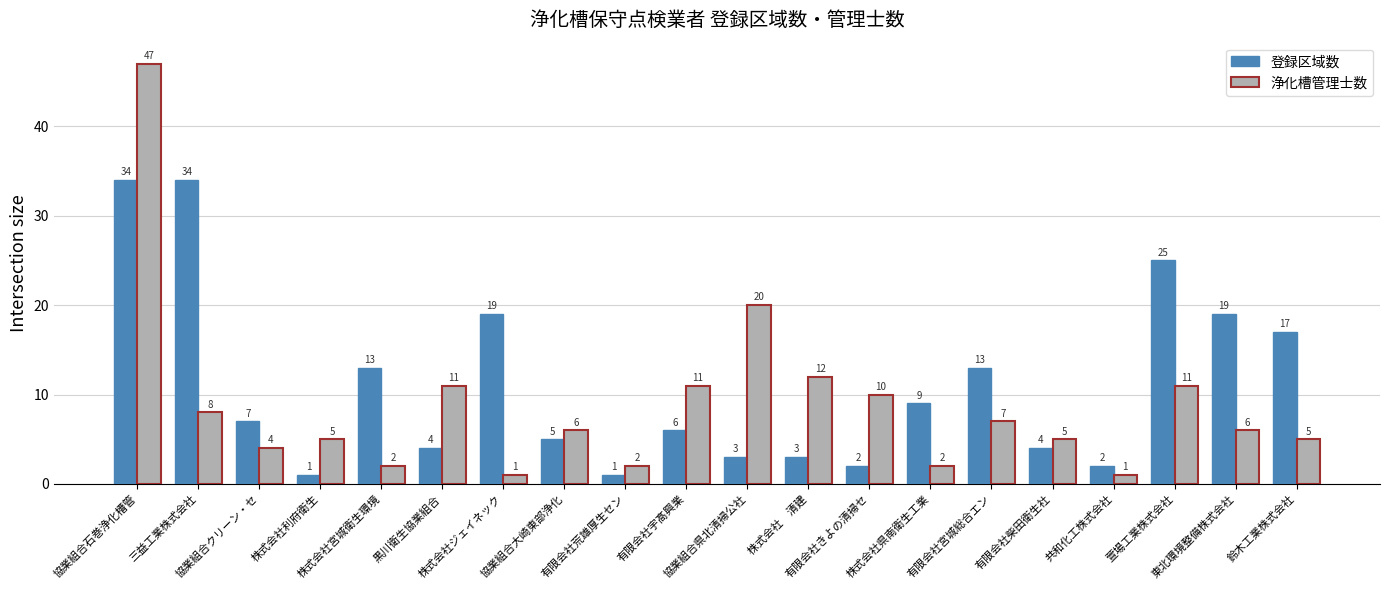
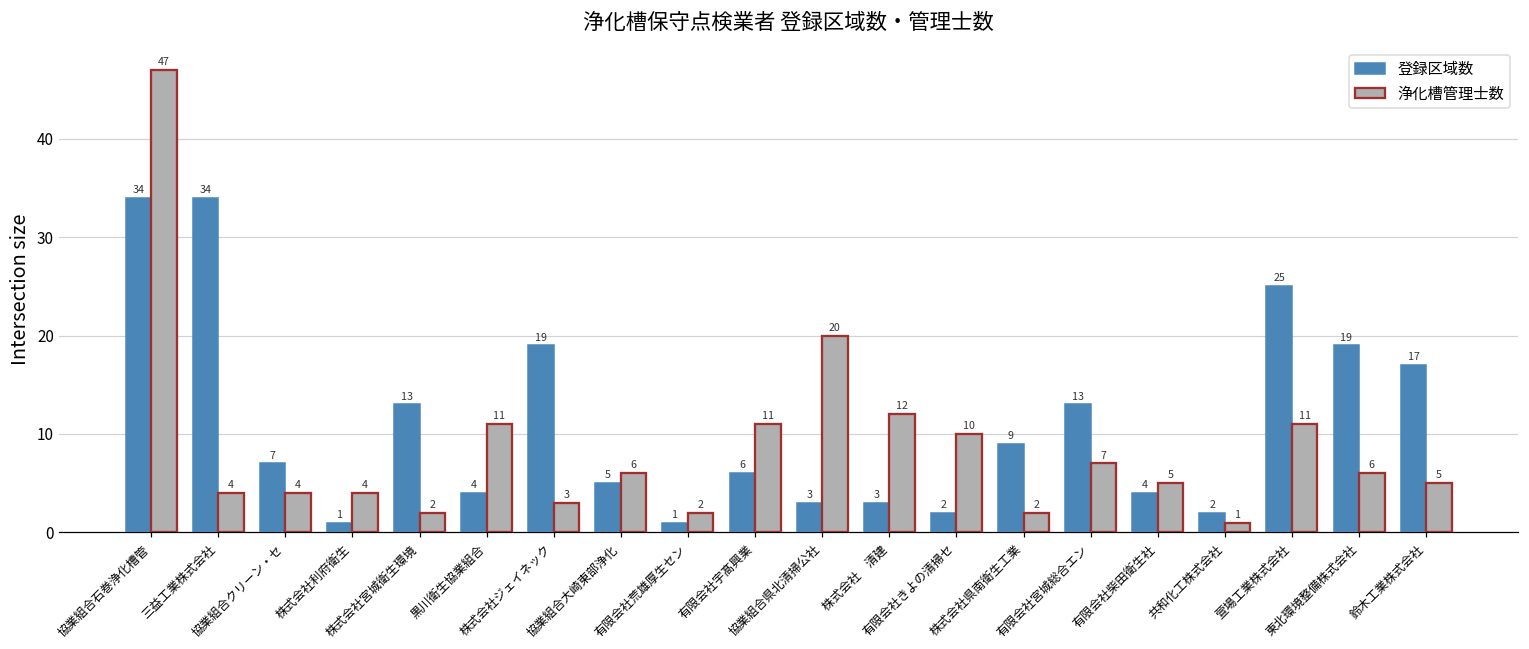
浄化槽管理士数, 三益工業株式会社: 8 -> 4
浄化槽管理士数, 株式会社利府衛生: 5 -> 4
浄化槽管理士数, 株式会社ジェイネック: 1 -> 3
